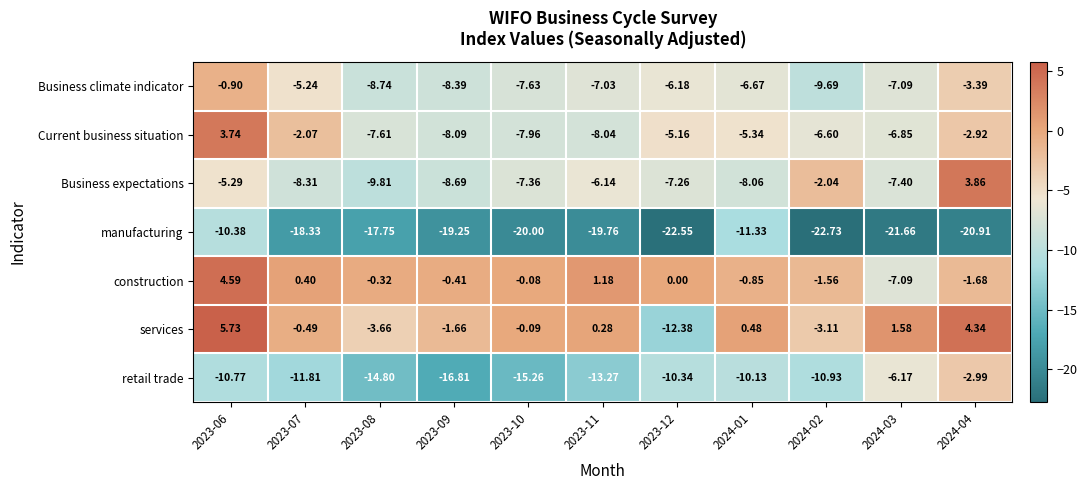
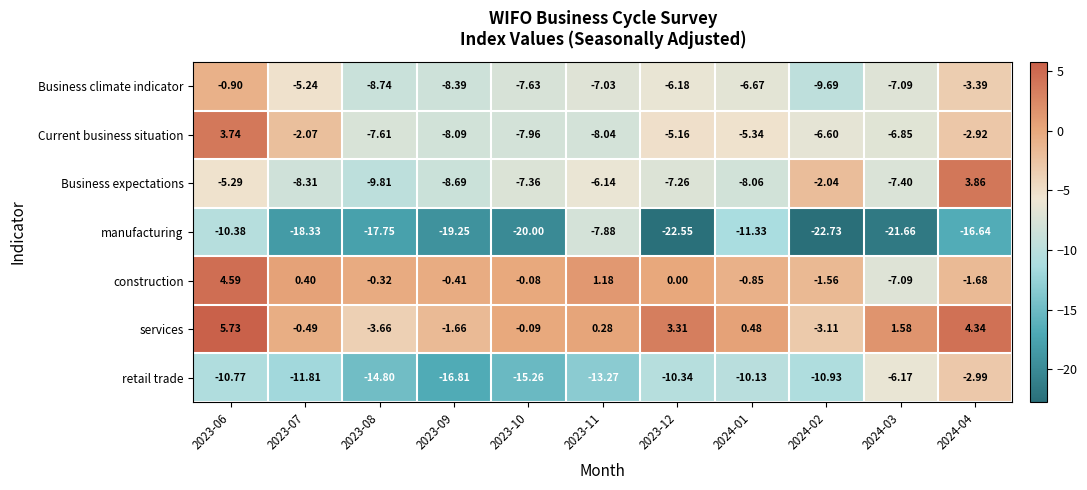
manufacturing, 2023-11: -19.76 -> -7.88
manufacturing, 2024-04: -20.91 -> -16.64
services, 2023-12: -12.38 -> 3.31
